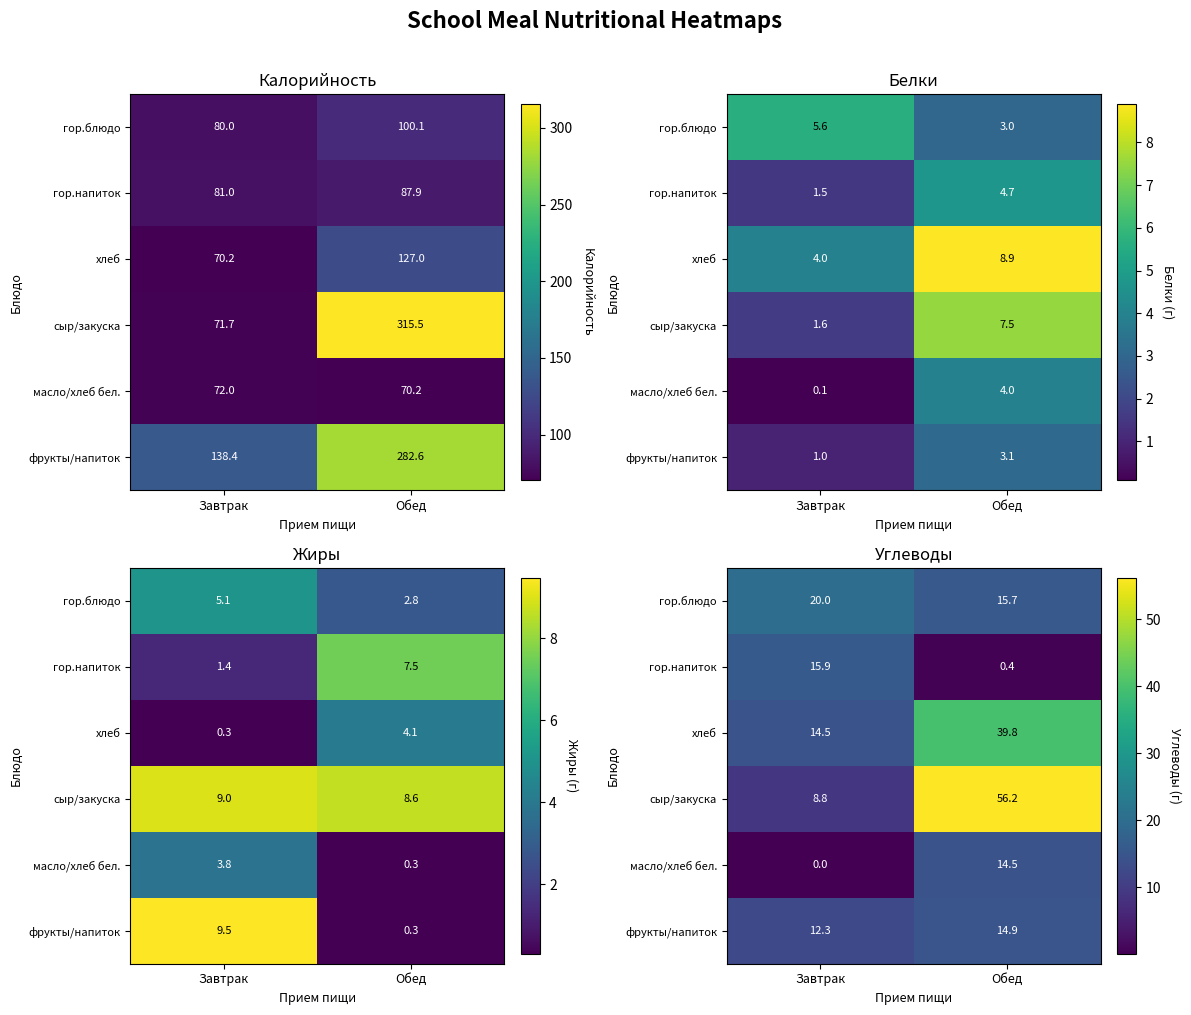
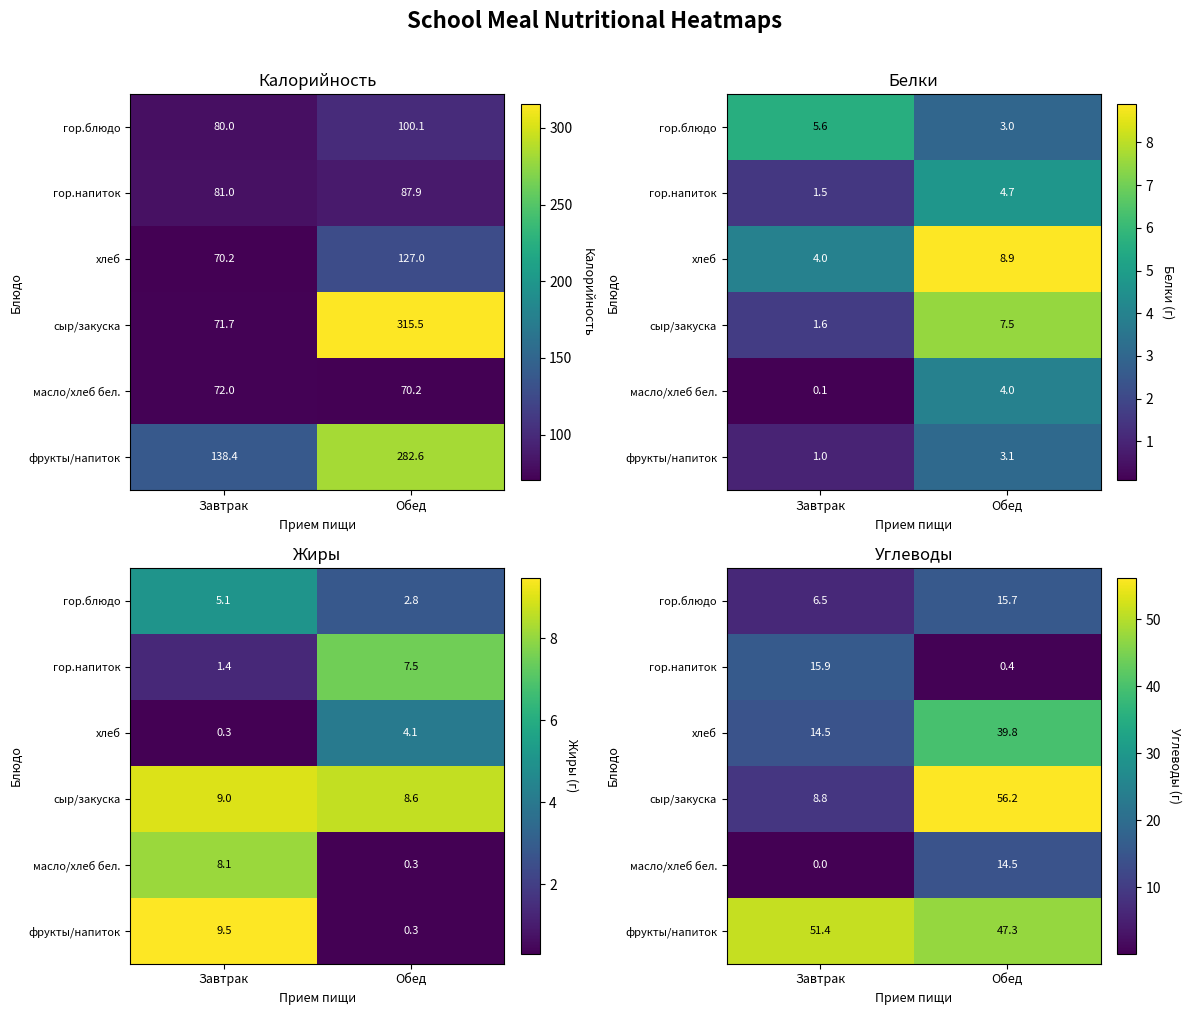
Жиры, масло/хлеб бел., Завтрак: 3.8 -> 8.1
Углеводы, гор.блюдо, Завтрак: 20.0 -> 6.5
Углеводы, фрукты/напиток, Завтрак: 12.3 -> 51.4
Углеводы, фрукты/напиток, Обед: 14.9 -> 47.3
